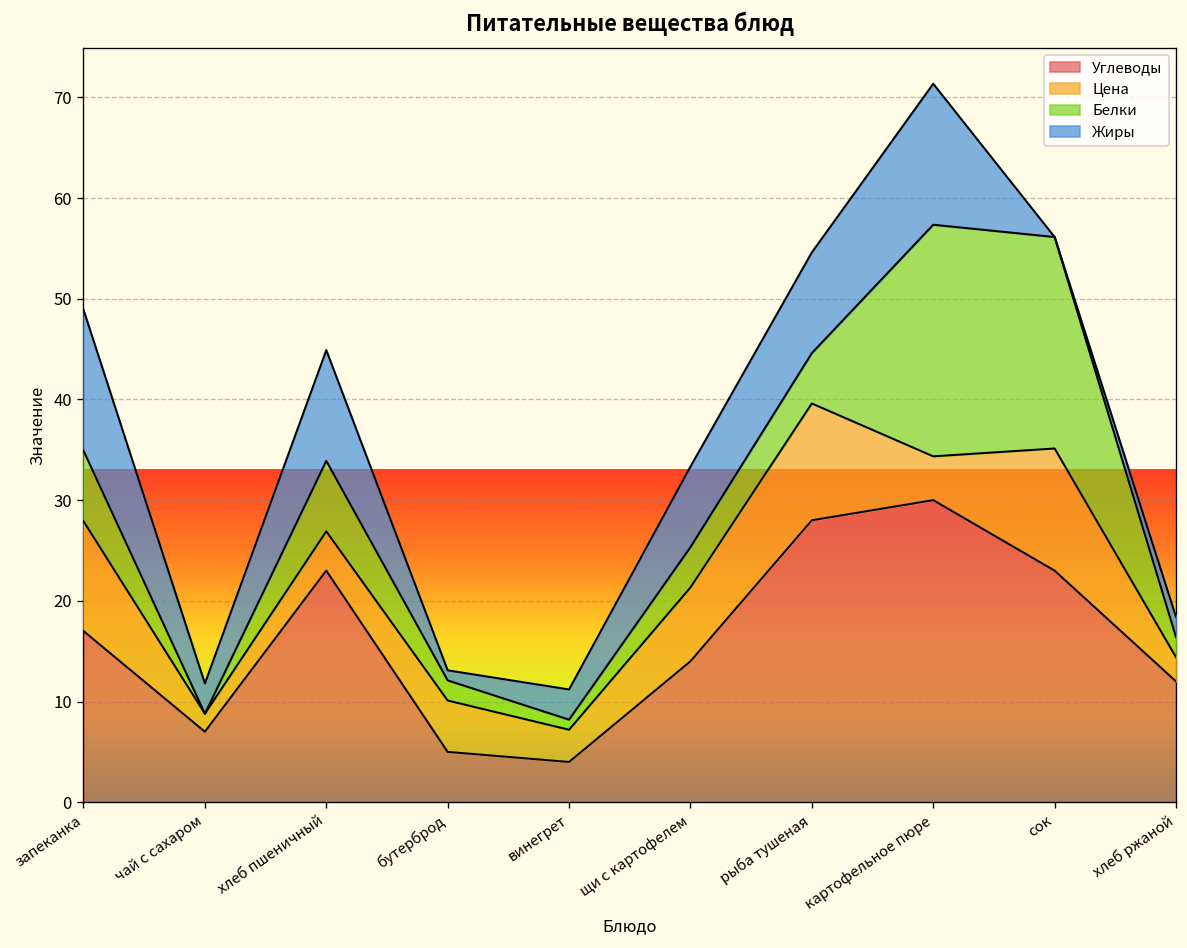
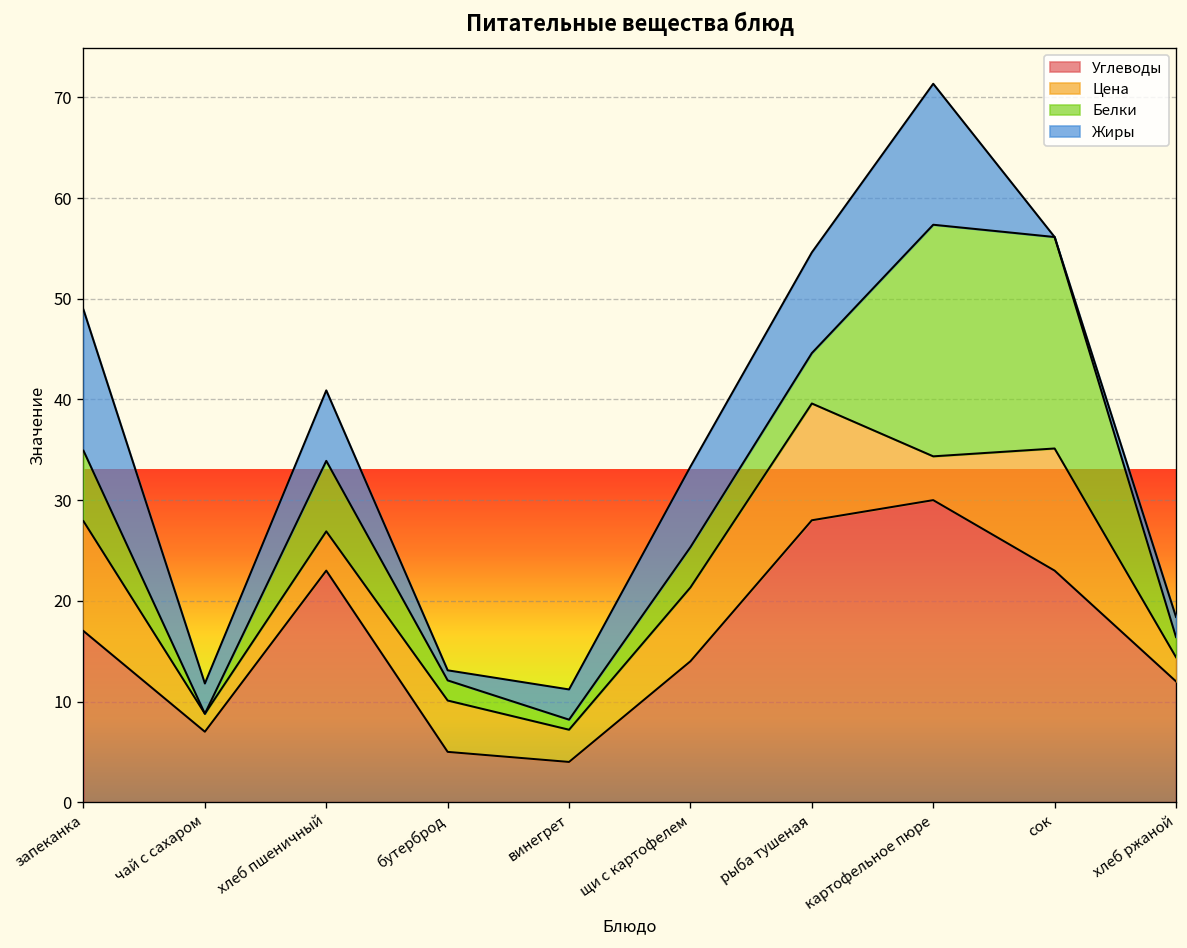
Жиры, хлеб пшеничный: 11 -> 7
